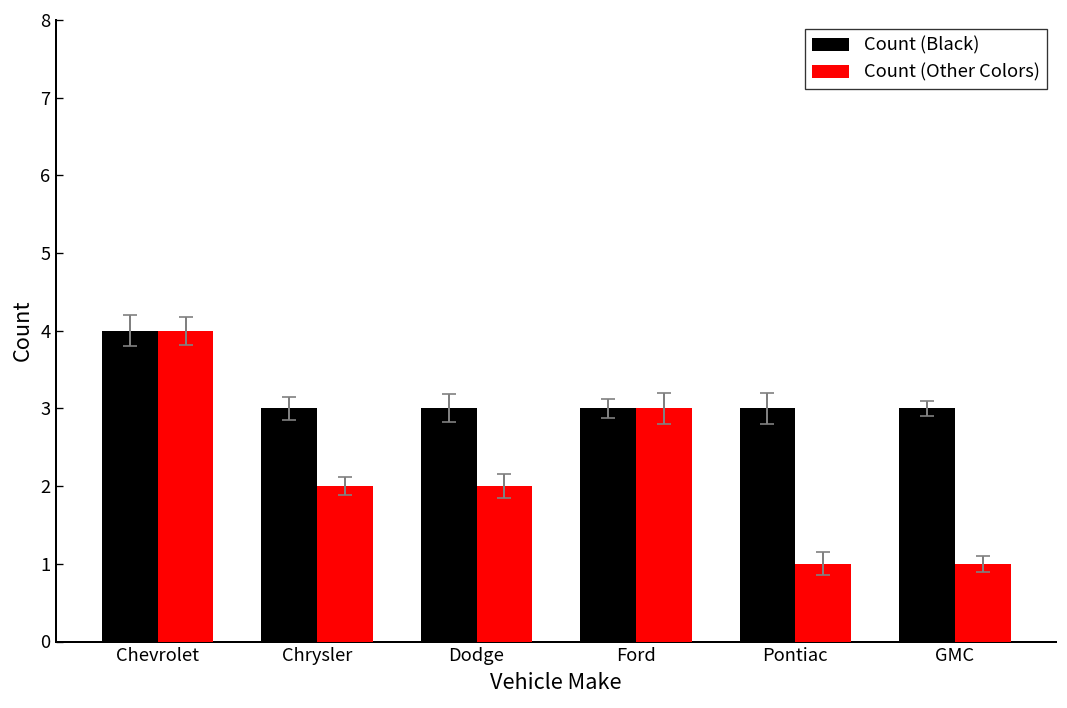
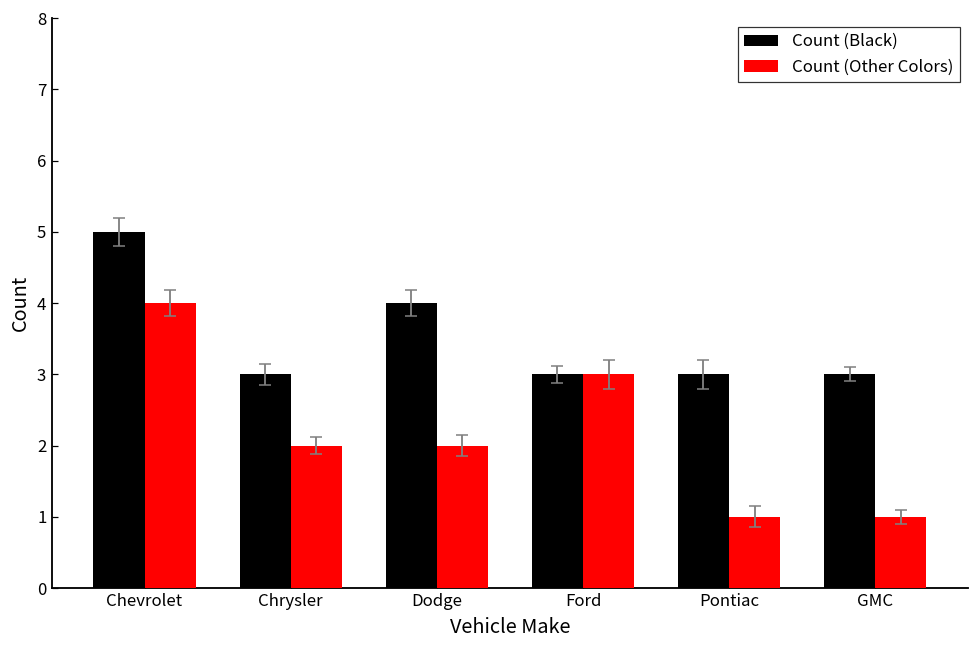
Count (Black), Chevrolet: 4 -> 5
Count (Black), Dodge: 3 -> 4
